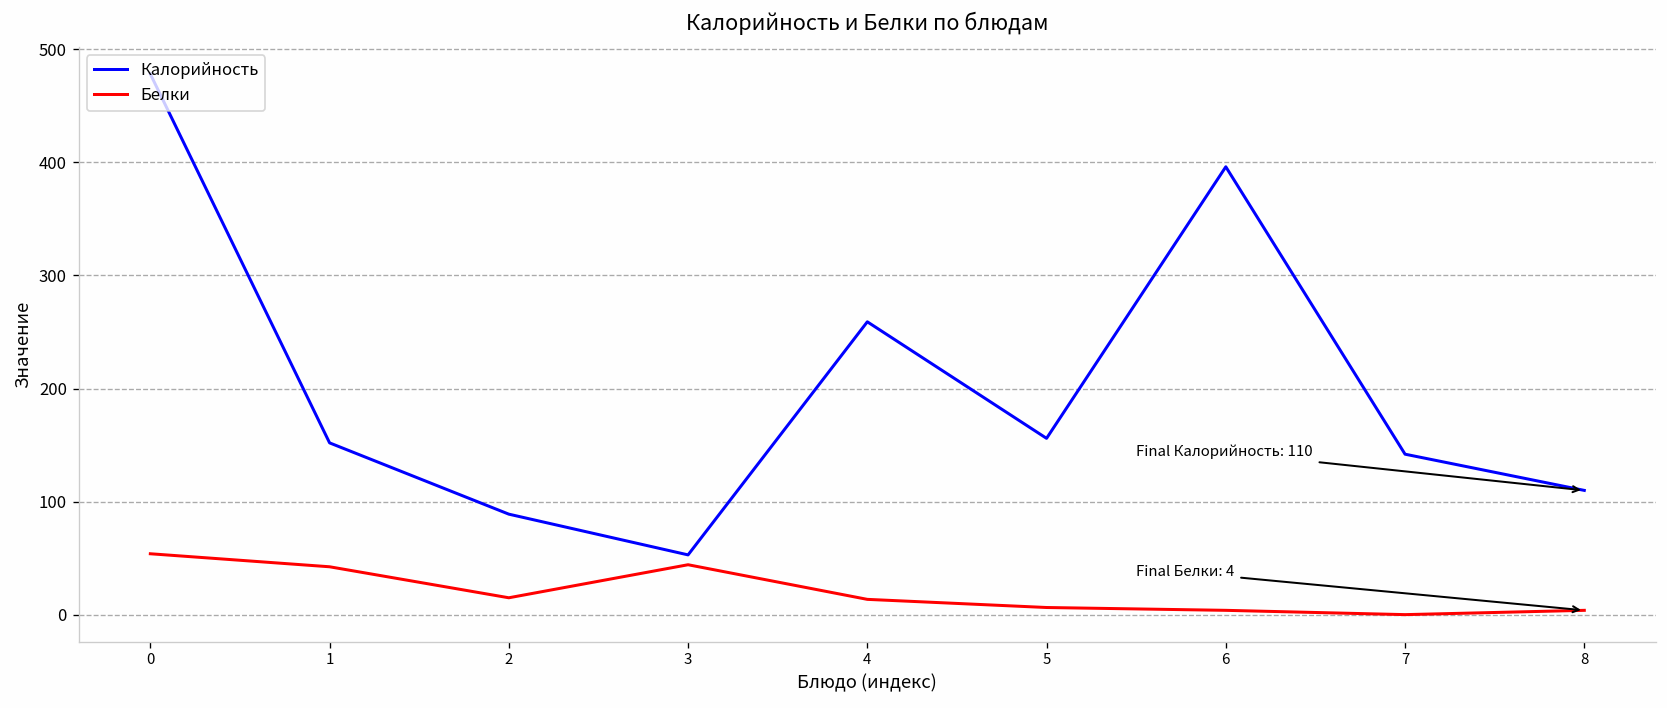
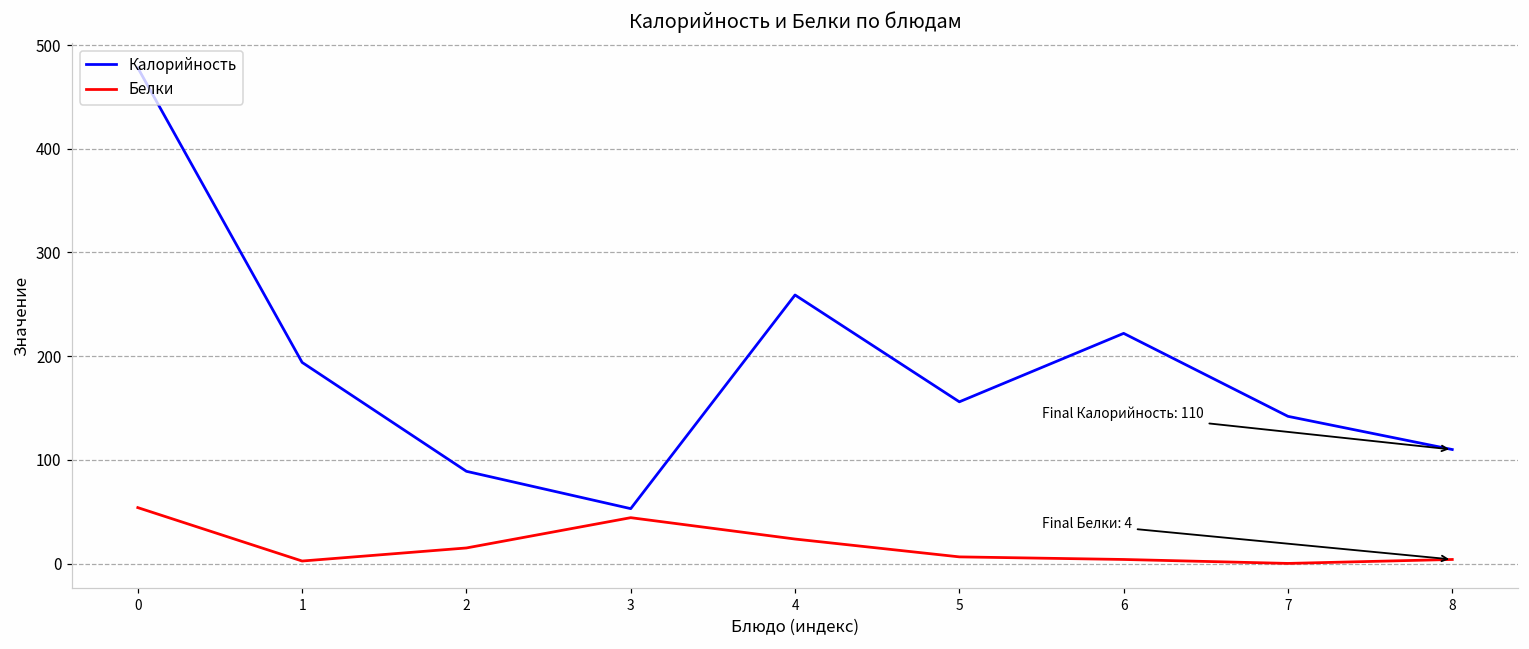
Калорийность, 1: 150 -> 190
Белки, 1: 40 -> 0
Белки, 4: 10 -> 20
Калорийность, 6: 400 -> 220
